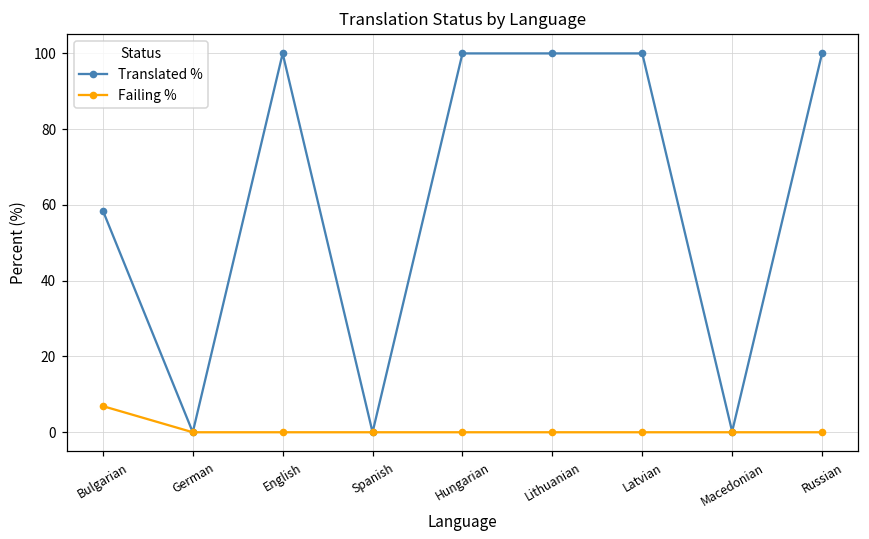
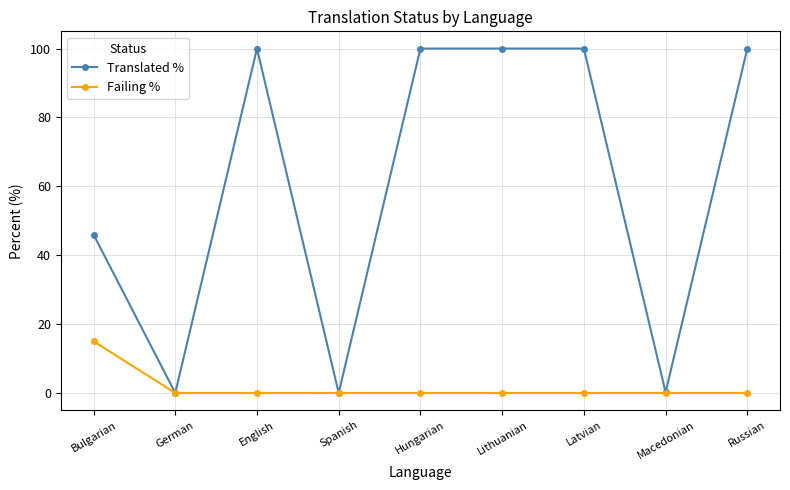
Translated %, Bulgarian: 59 -> 46
Failing %, Bulgarian: 7 -> 15
